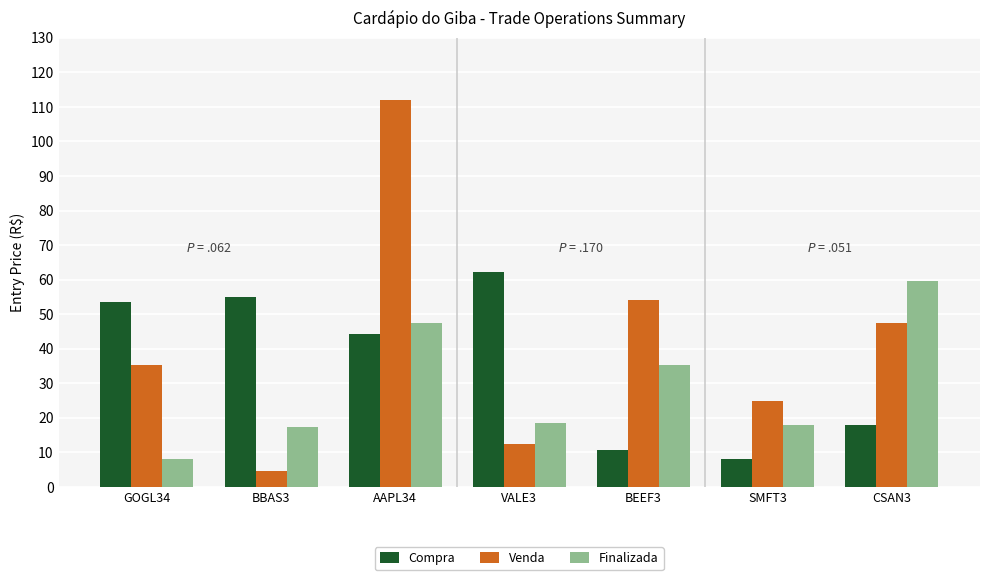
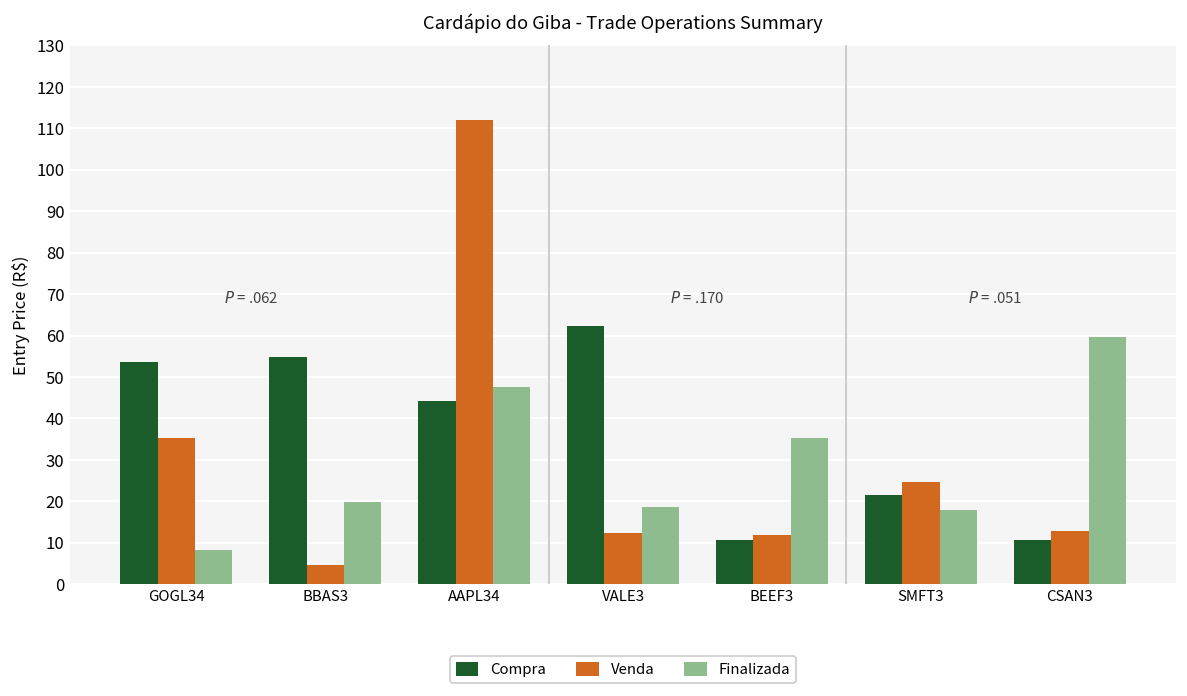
Finalizada, BBAS3: 17 -> 20
Venda, BEEF3: 54 -> 12
Compra, SMFT3: 8 -> 22
Compra, CSAN3: 18 -> 11
Venda, CSAN3: 47 -> 13
